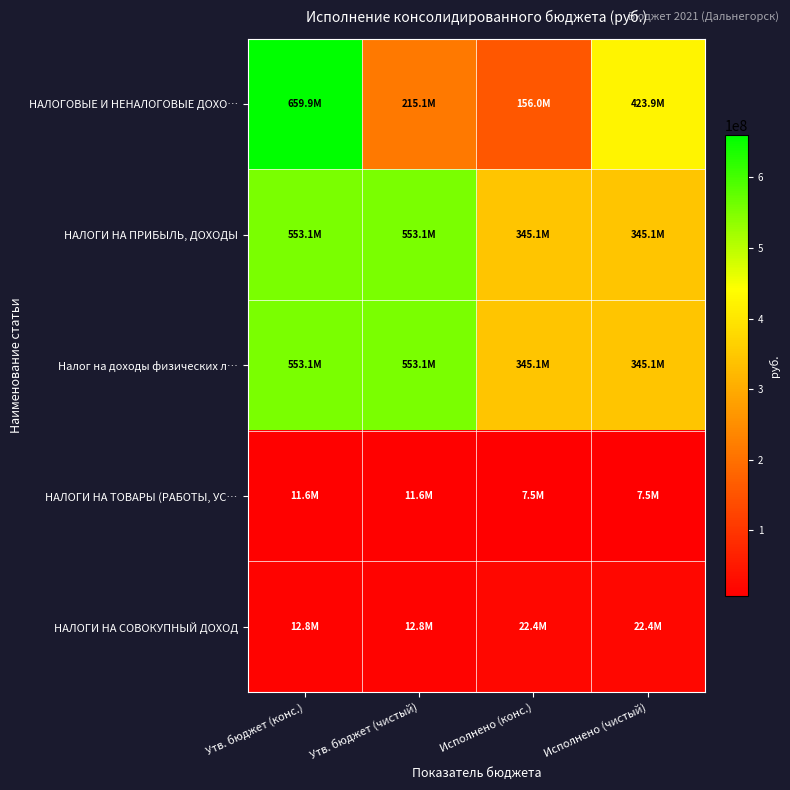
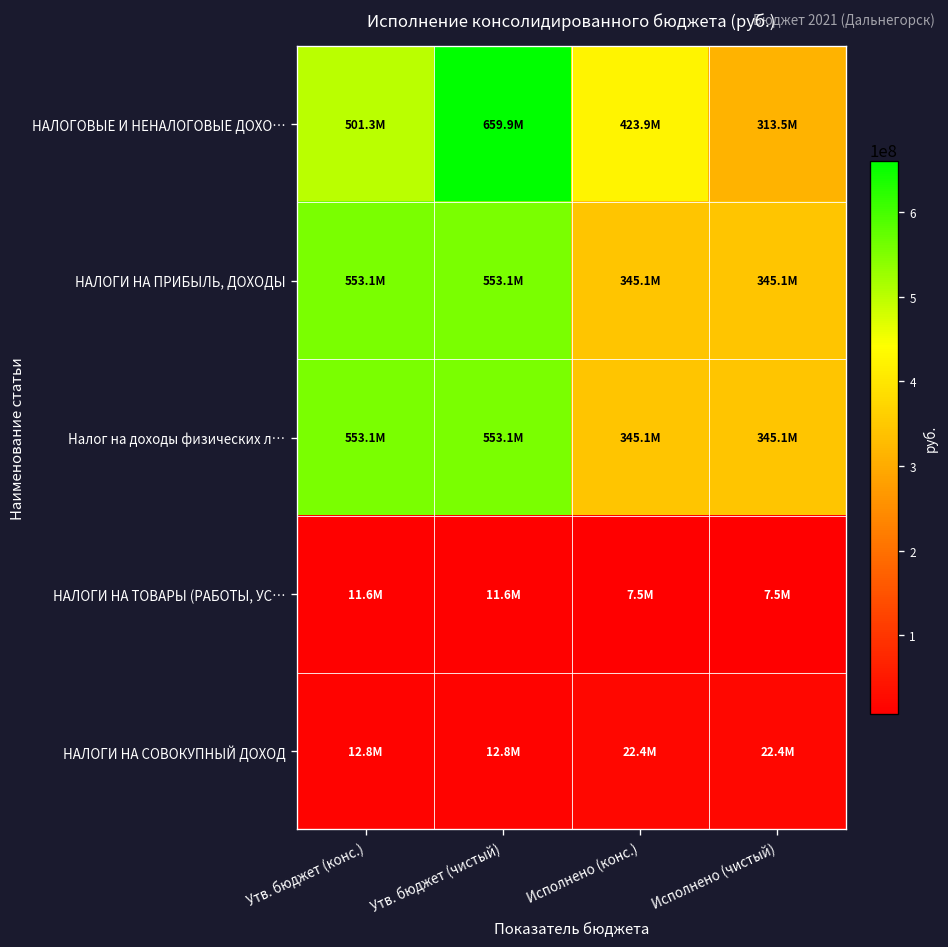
НАЛОГОВЫЕ И НЕНАЛОГОВЫЕ ДОХО…, Утв. бюджет (конс.): 659.9M -> 501.3M
НАЛОГОВЫЕ И НЕНАЛОГОВЫЕ ДОХО…, Утв. бюджет (чистый): 215.1M -> 659.9M
НАЛОГОВЫЕ И НЕНАЛОГОВЫЕ ДОХО…, Исполнено (конс.): 156.0M -> 423.9M
НАЛОГОВЫЕ И НЕНАЛОГОВЫЕ ДОХО…, Исполнено (чистый): 423.9M -> 313.5M
